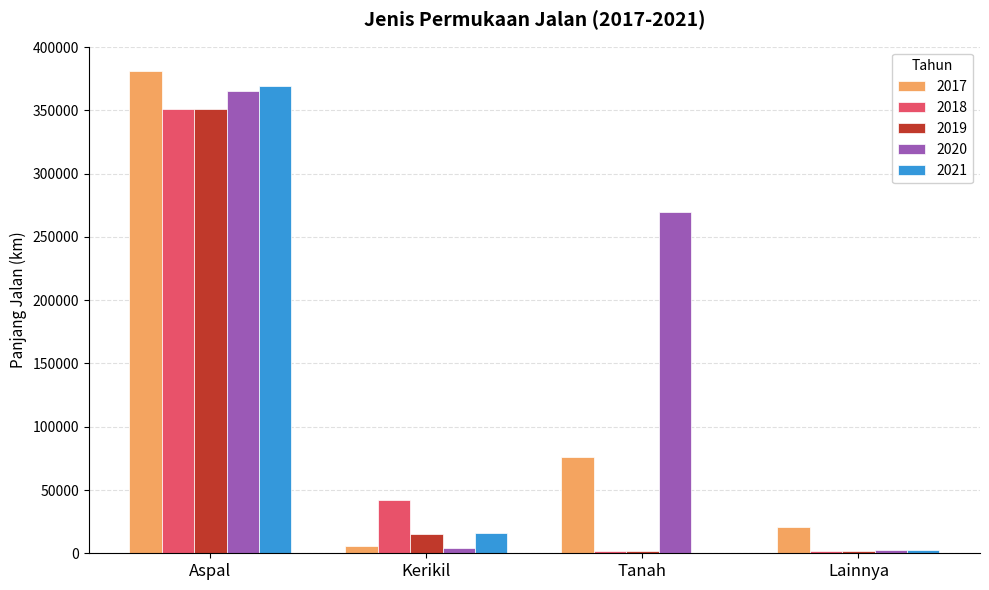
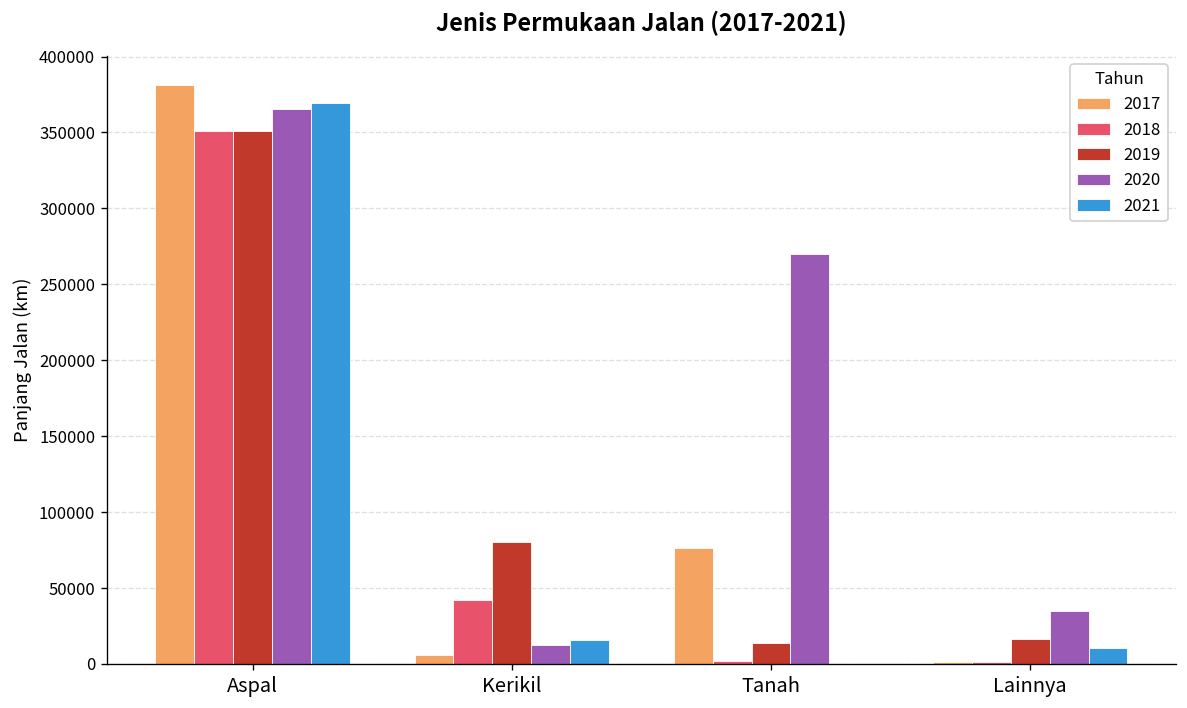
2019, Kerikil: 16000 -> 80000
2020, Kerikil: 4000 -> 12000
2019, Tanah: 2000 -> 14000
2017, Lainnya: 21000 -> 1000
2019, Lainnya: 1000 -> 16000
2020, Lainnya: 3000 -> 35000
2021, Lainnya: 3000 -> 11000
